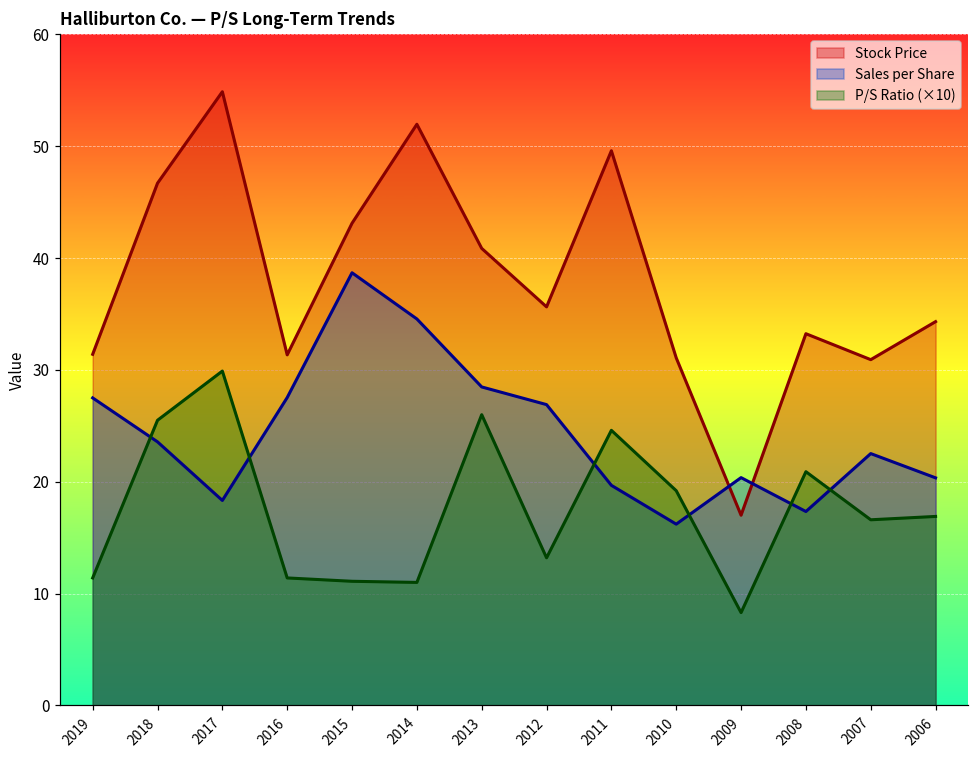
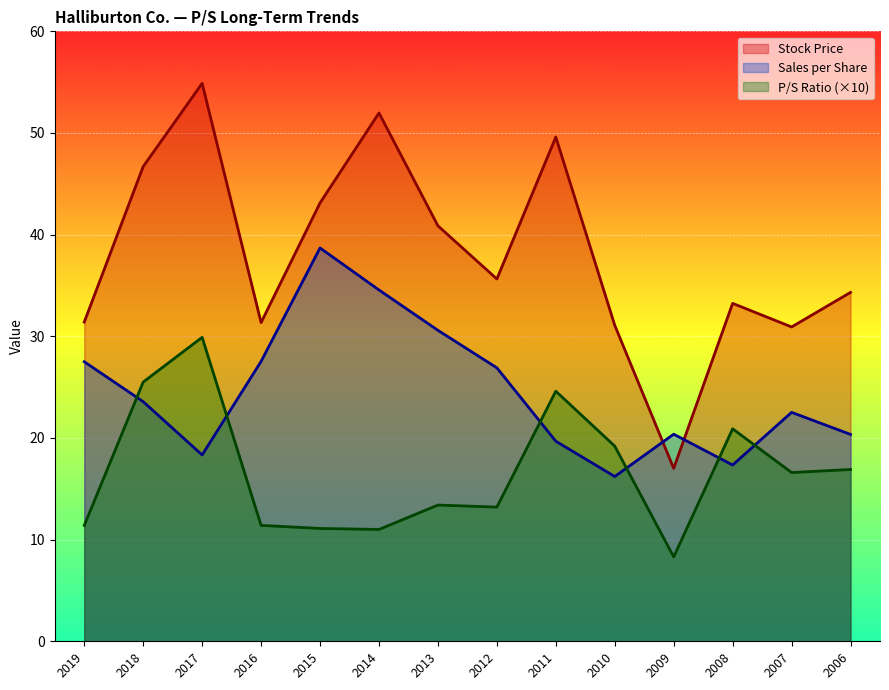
Sales per Share, 2013: 28.5 -> 30.6
P/S Ratio (×10), 2013: 26.0 -> 13.4
